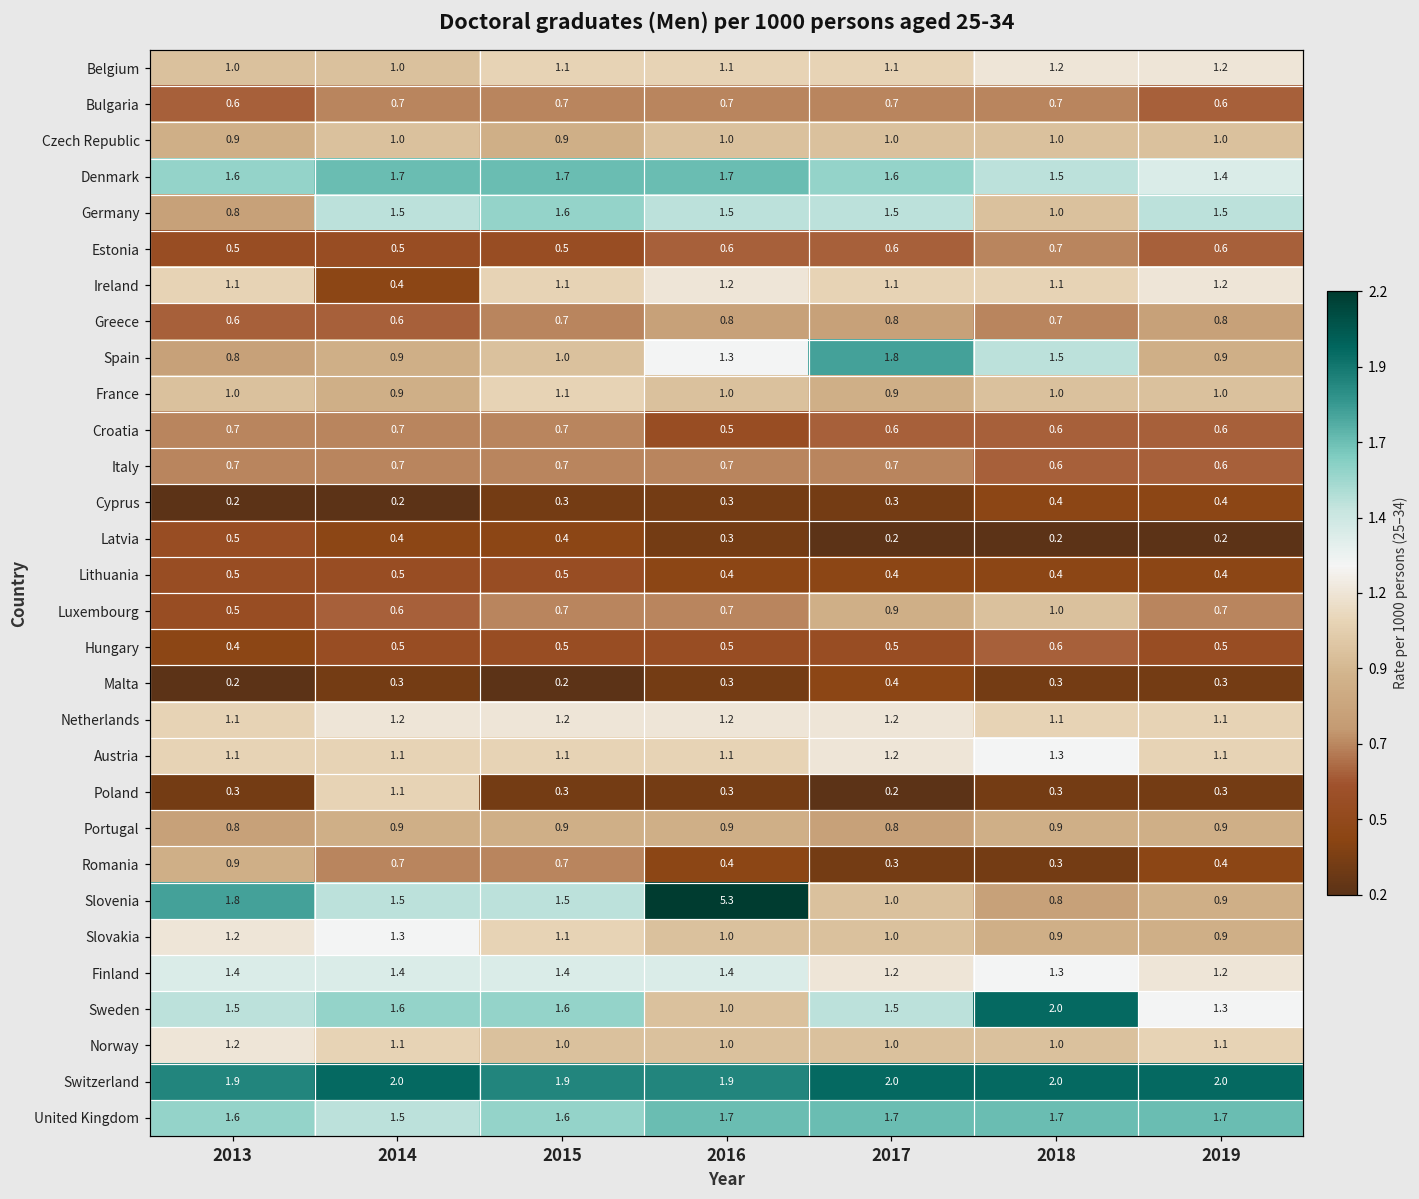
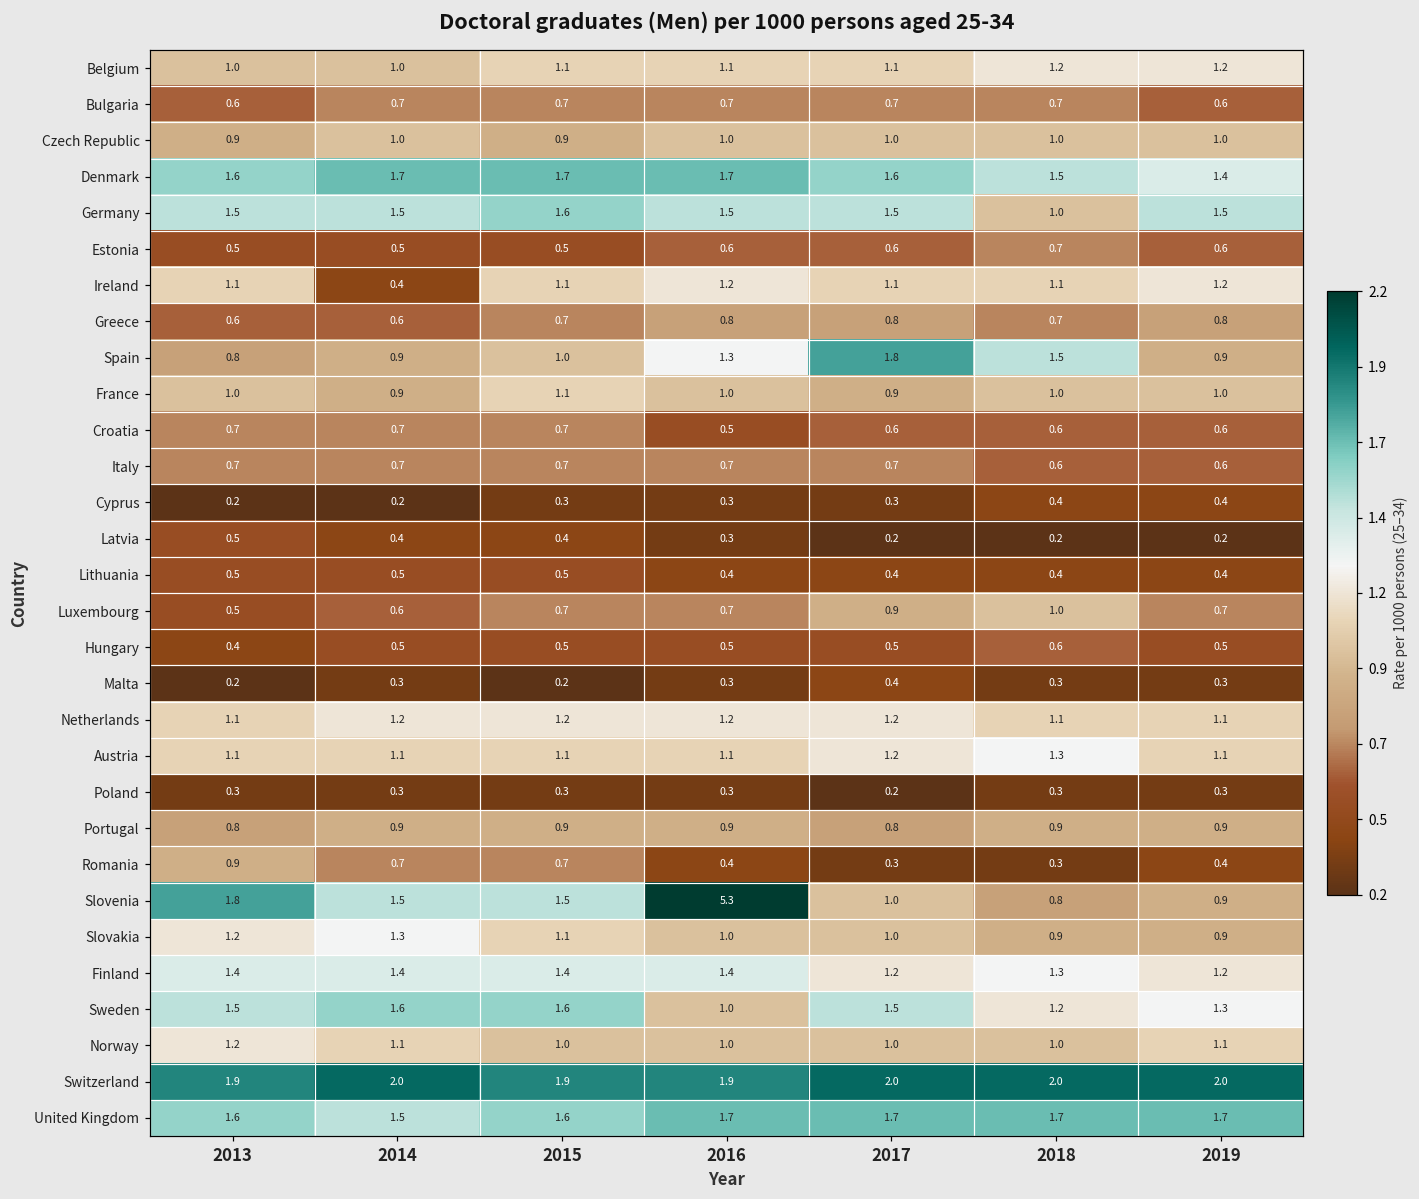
Germany, 2013: 0.8 -> 1.5
Poland, 2014: 1.1 -> 0.3
Sweden, 2018: 2.0 -> 1.2
